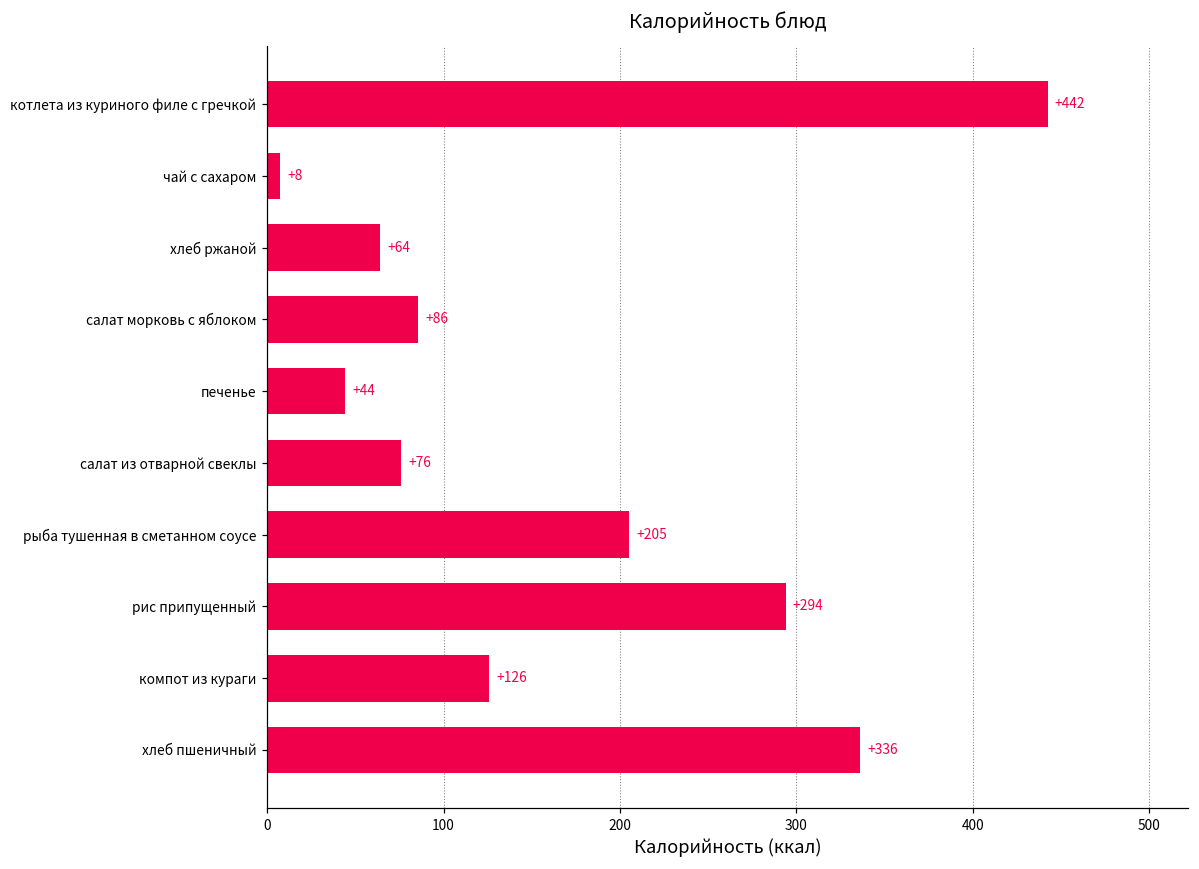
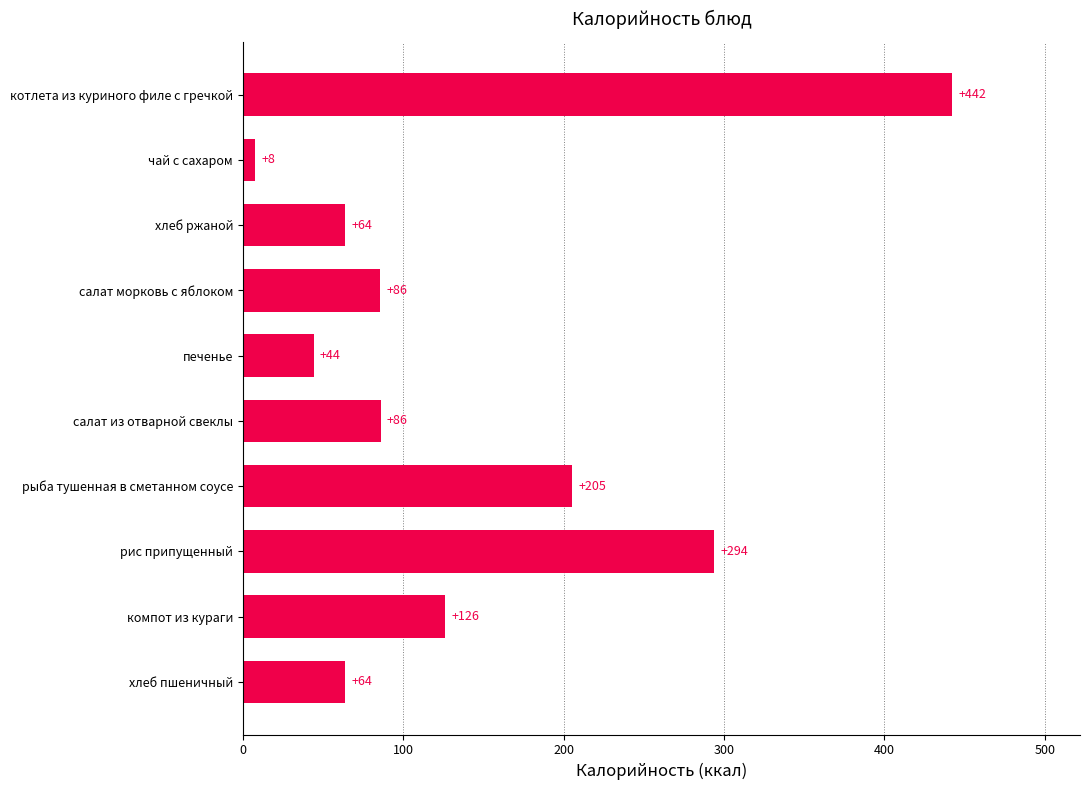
салат из отварной свеклы: +76 -> +86
хлеб пшеничный: +336 -> +64
